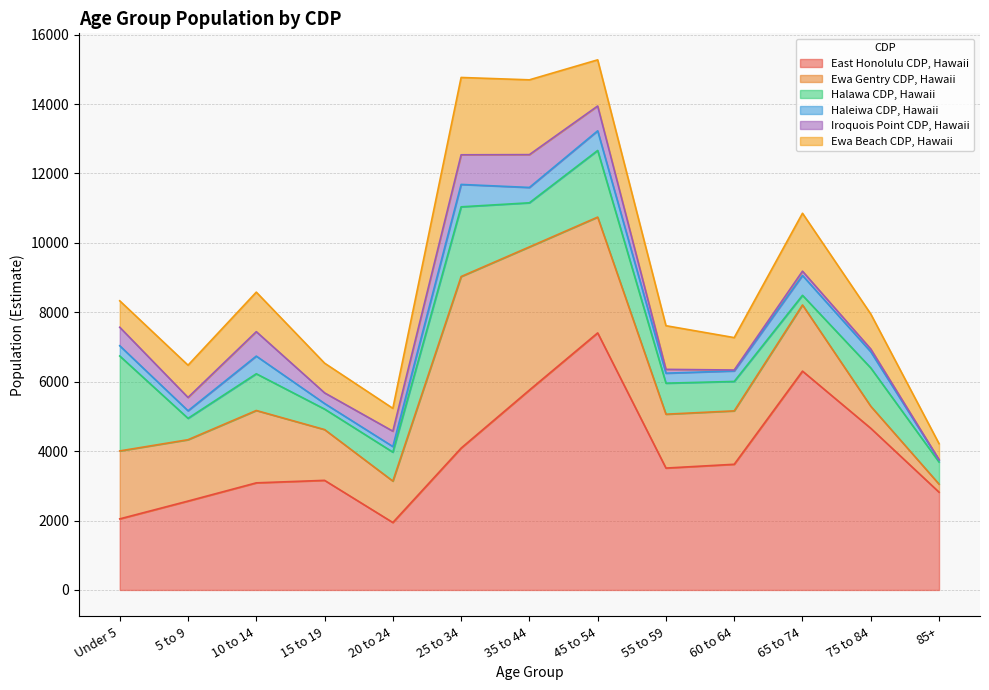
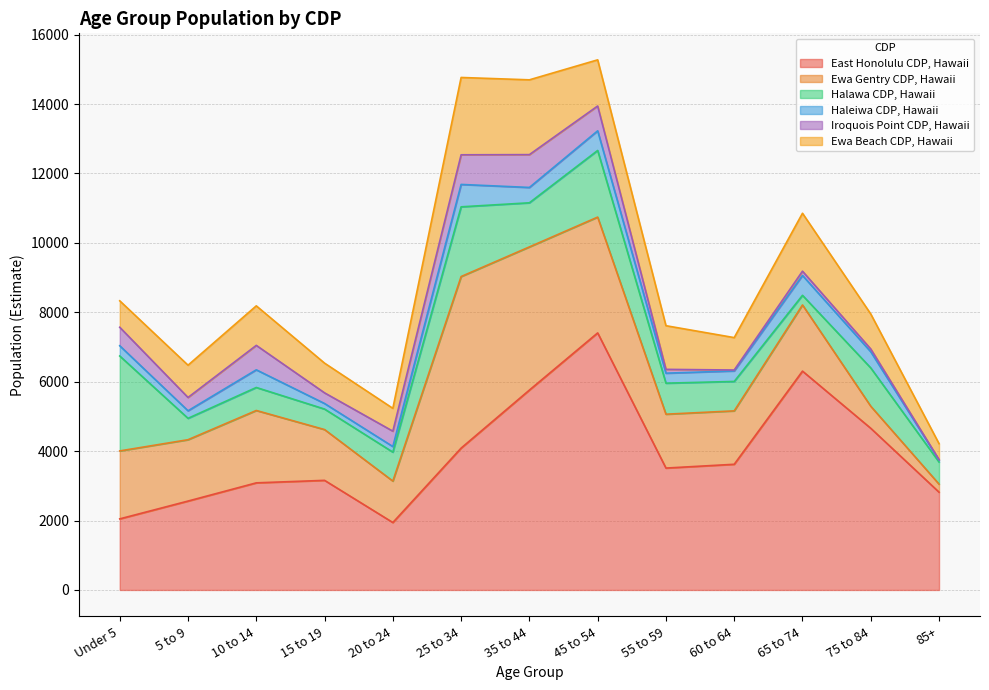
Halawa CDP, Hawaii, 10 to 14: 1100 -> 700
